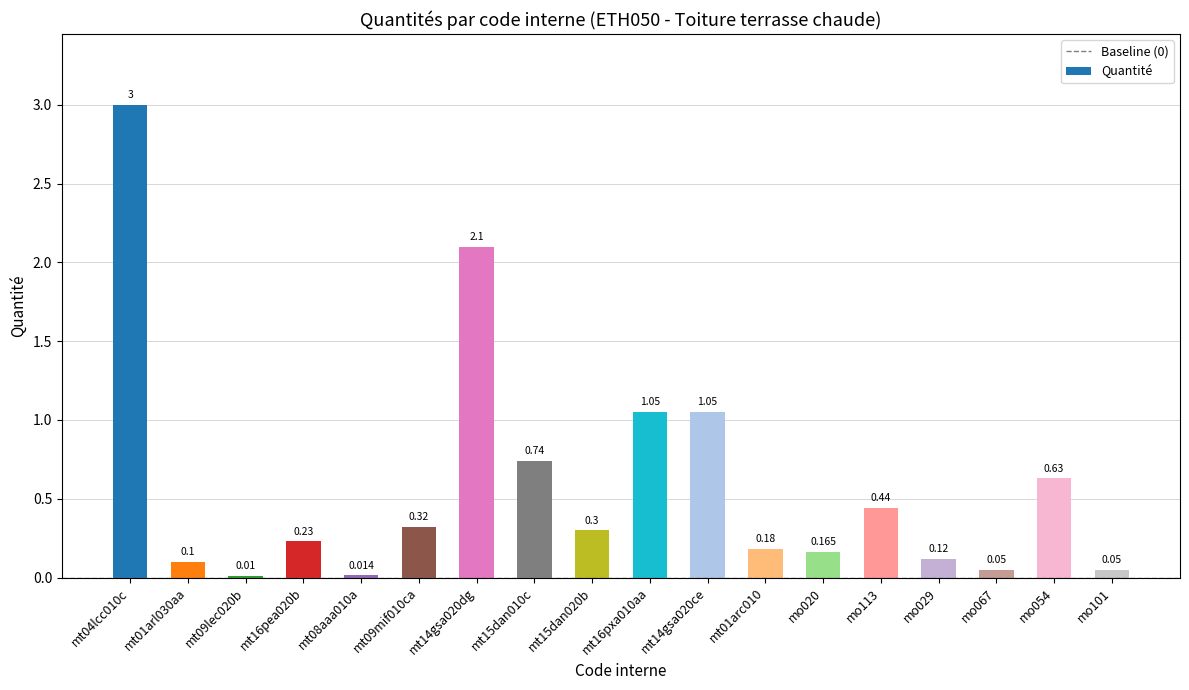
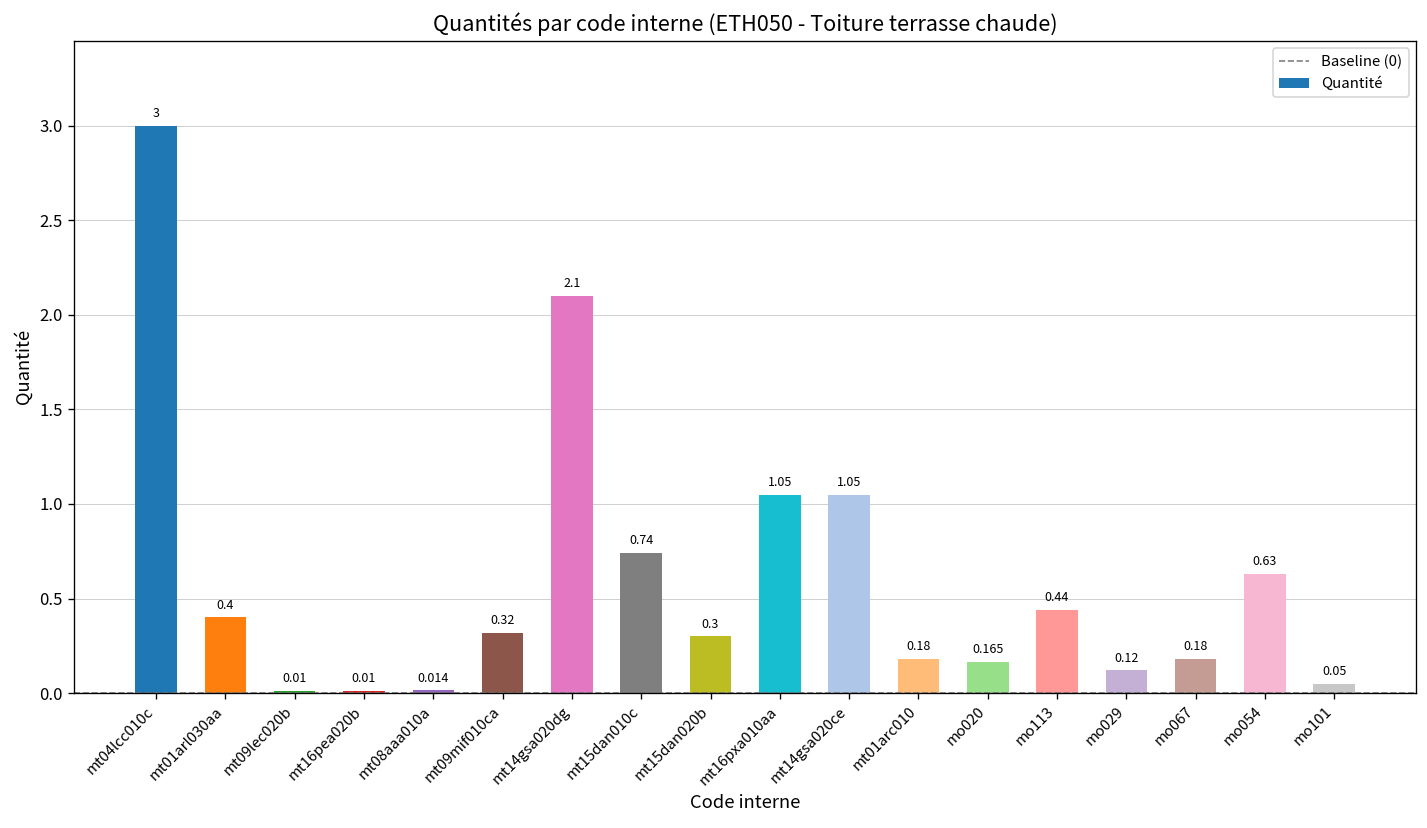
mt01arl030aa: 0.1 -> 0.4
mt16pea020b: 0.23 -> 0.01
mo067: 0.05 -> 0.18
